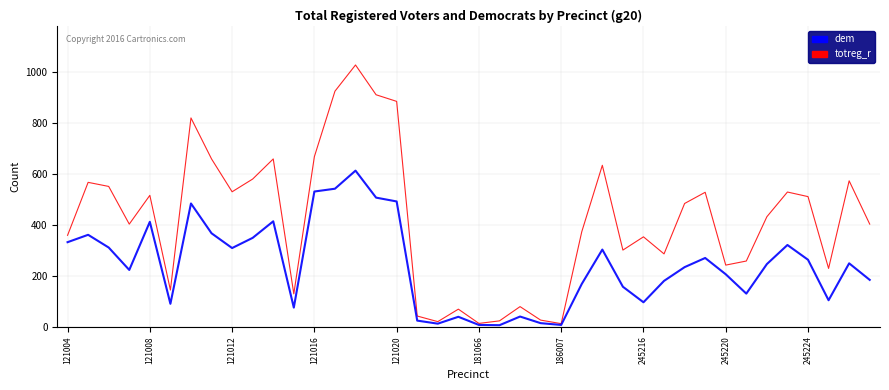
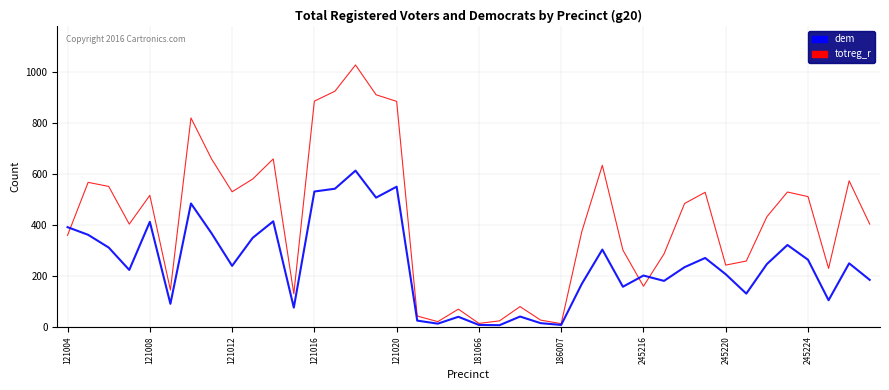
dem, 121004: 330 -> 390
dem, 121012: 310 -> 240
totreg_r, 121016: 670 -> 890
dem, 121020: 490 -> 550
totreg_r, 245216: 350 -> 160
dem, 245216: 100 -> 200
